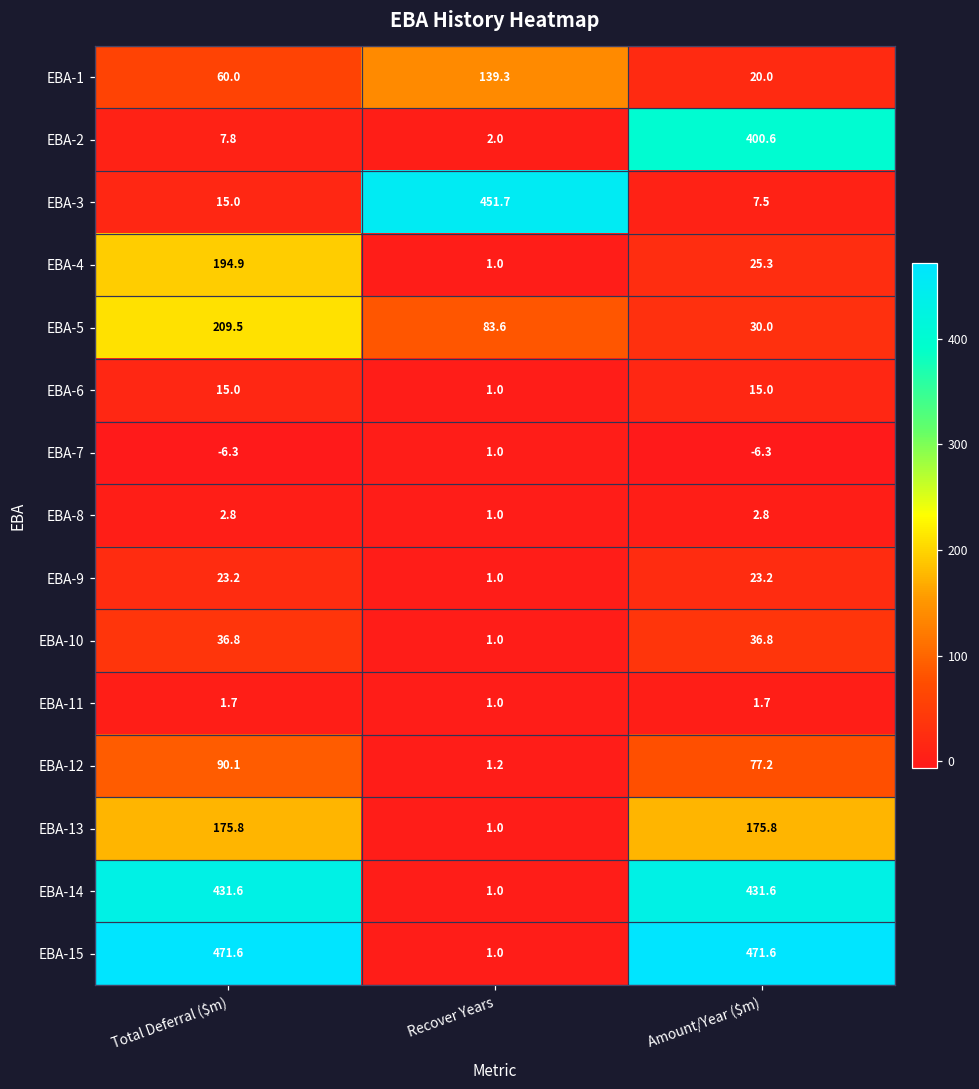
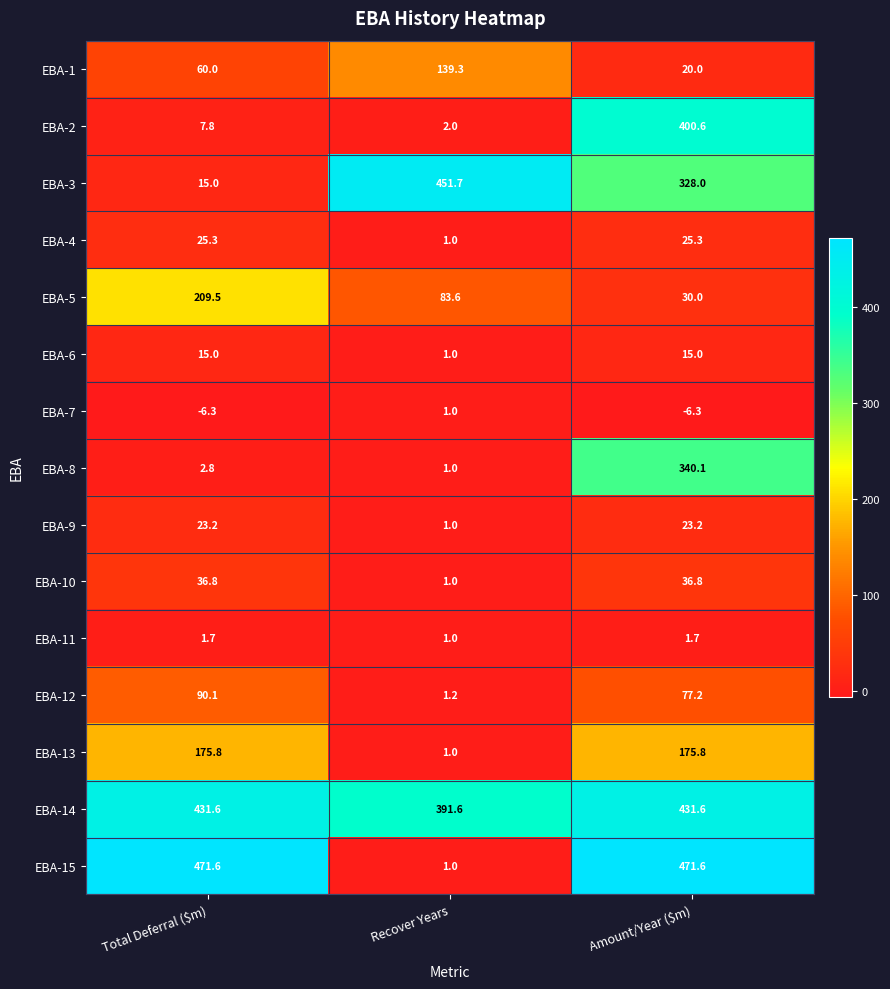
EBA-3, Amount/Year ($m): 7.5 -> 328.0
EBA-4, Total Deferral ($m): 194.9 -> 25.3
EBA-8, Amount/Year ($m): 2.8 -> 340.1
EBA-14, Recover Years: 1.0 -> 391.6
